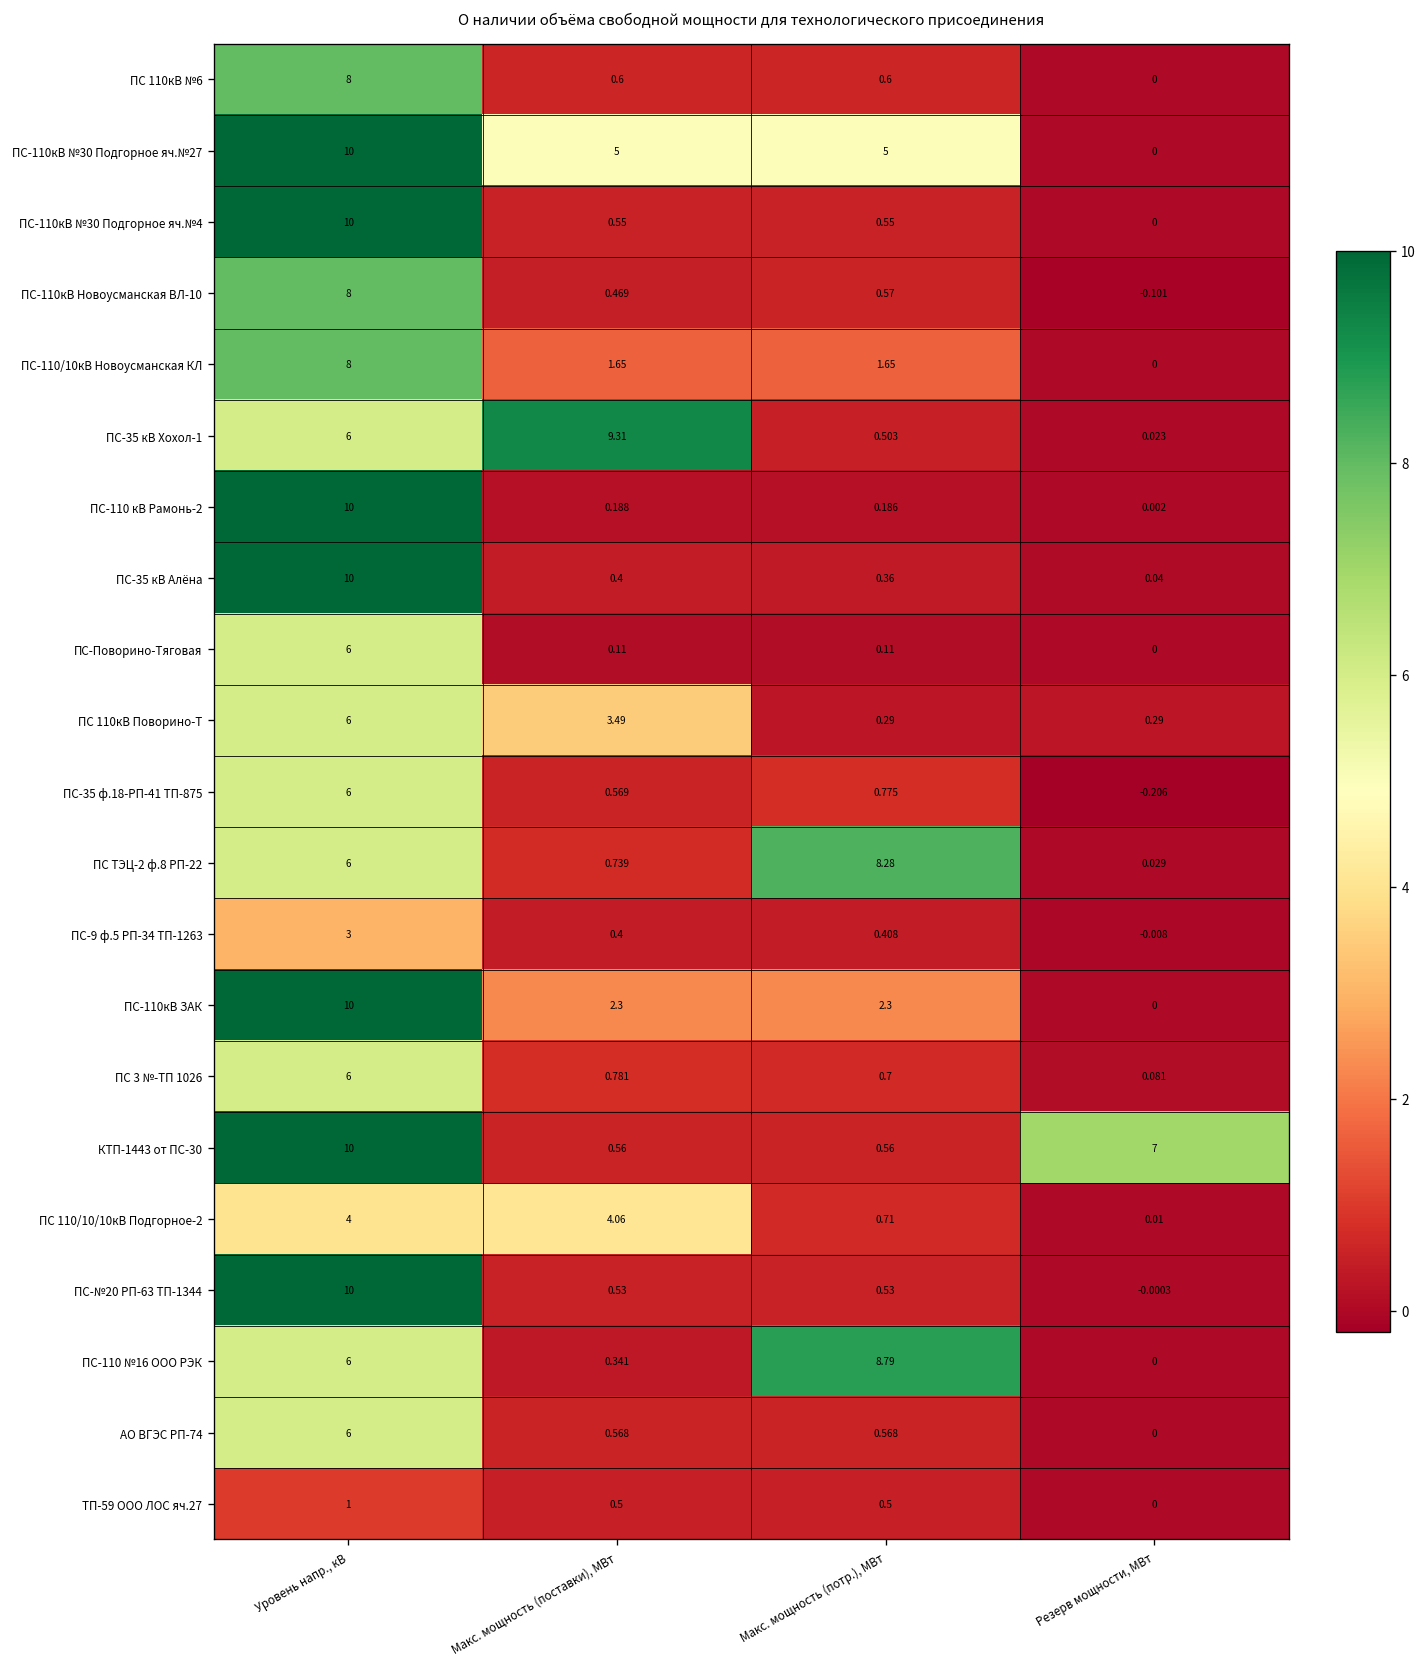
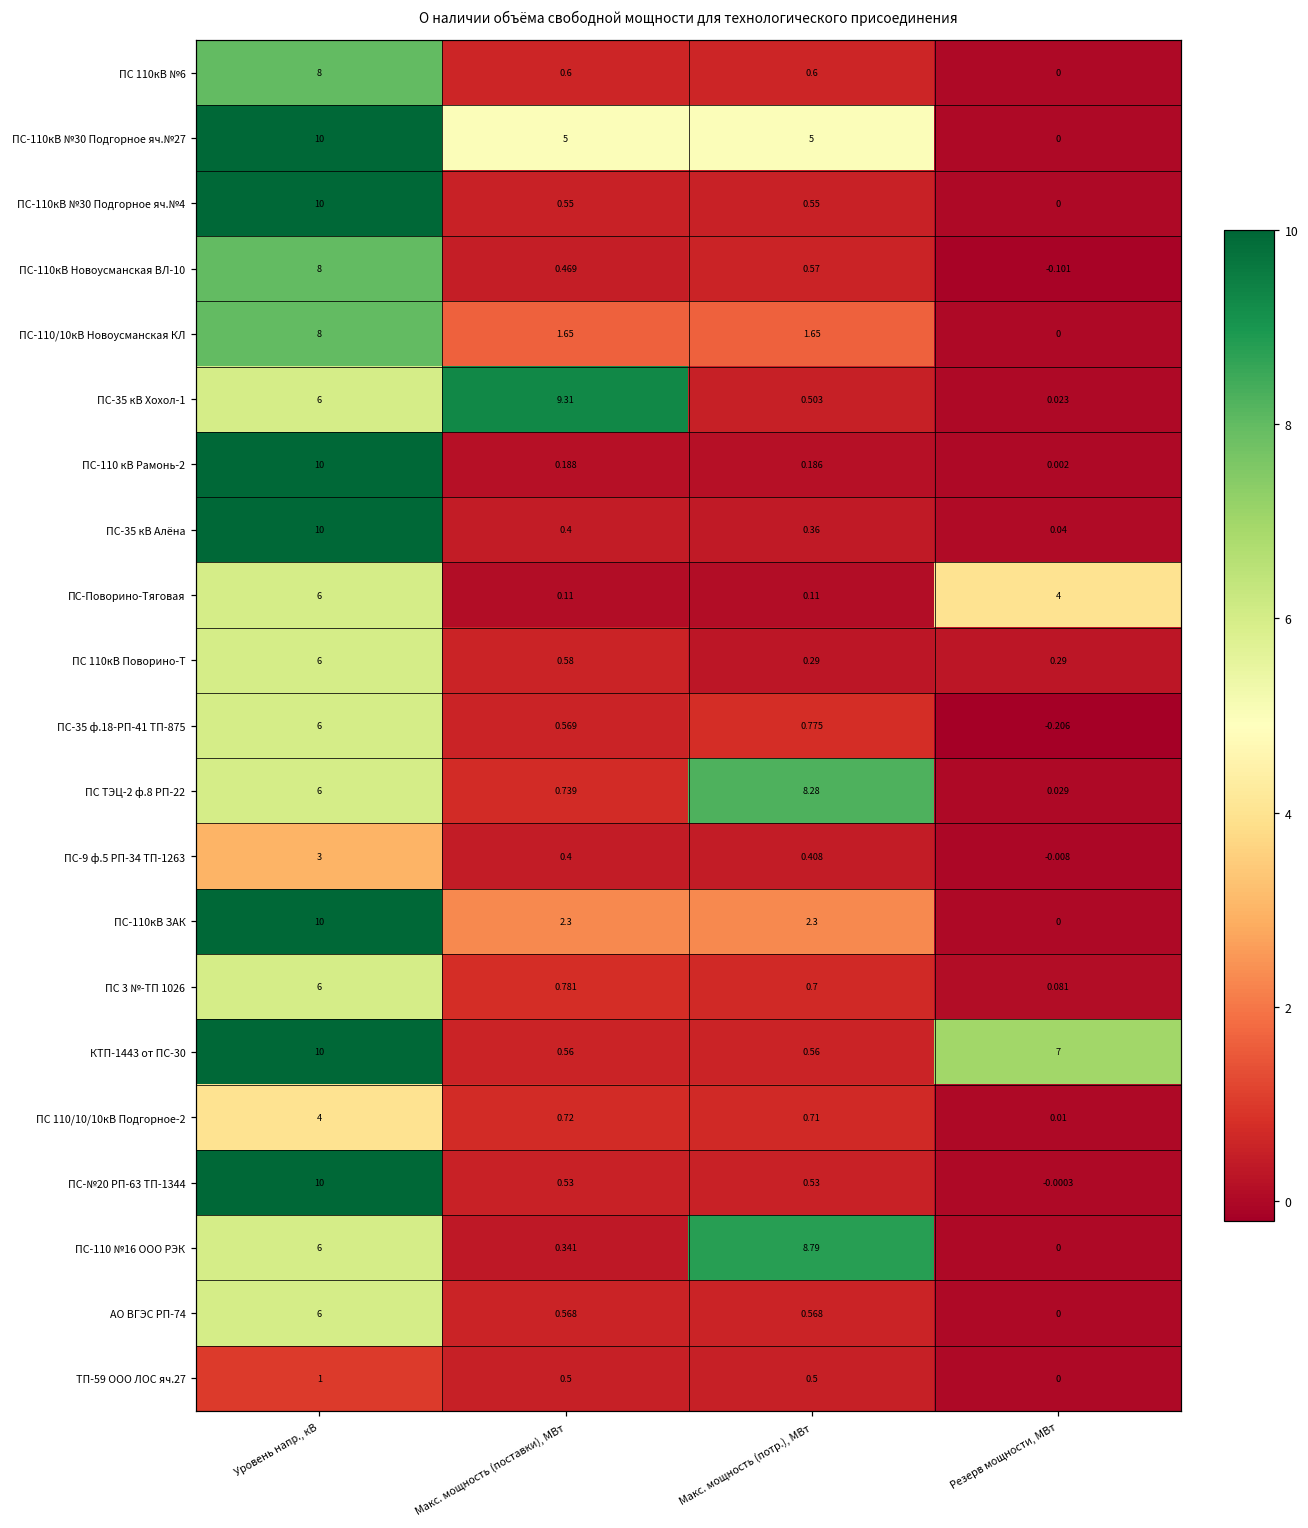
ПС-Поворино-Тяговая, Резерв мощности, МВт: 0 -> 4
ПС 110кВ Поворино-Т, Макс. мощность (поставки), МВт: 3.49 -> 0.58
ПС 110/10/10кВ Подгорное-2, Макс. мощность (поставки), МВт: 4.06 -> 0.72
